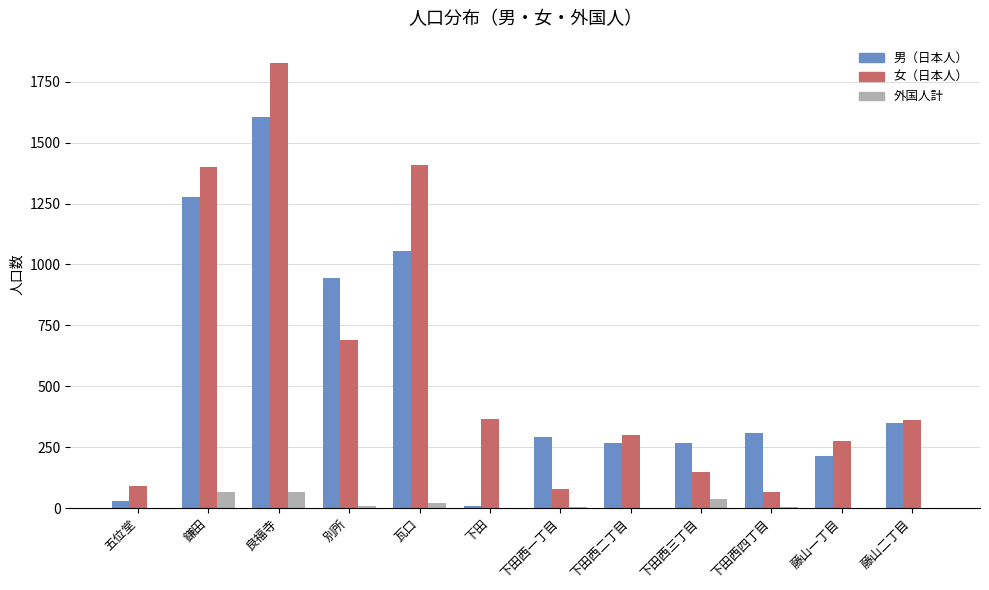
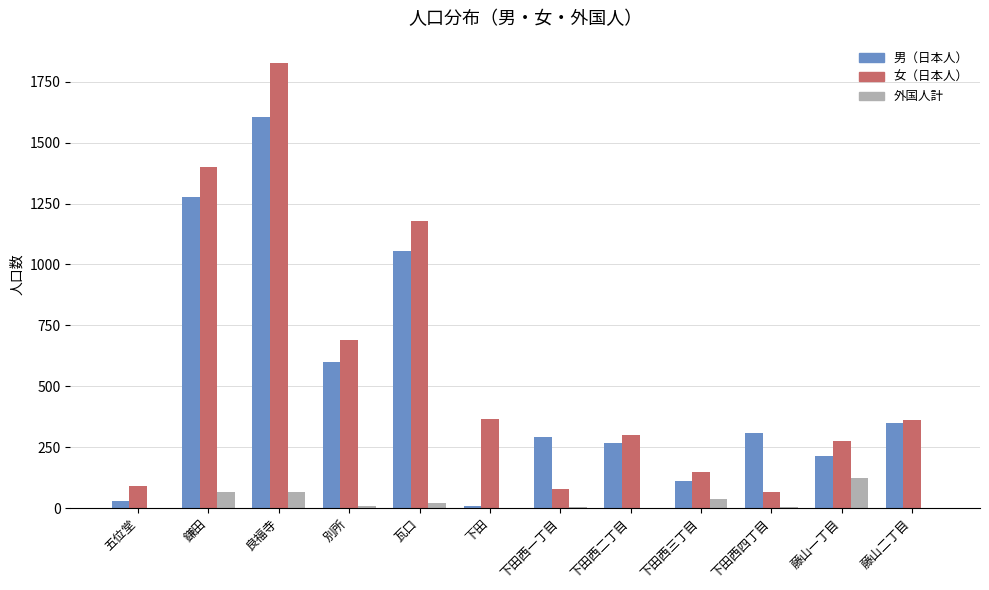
男（日本人）, 別所: 950 -> 600
女（日本人）, 瓦口: 1410 -> 1180
男（日本人）, 下田西三丁目: 270 -> 110
外国人計, 藤山一丁目: 0 -> 130
